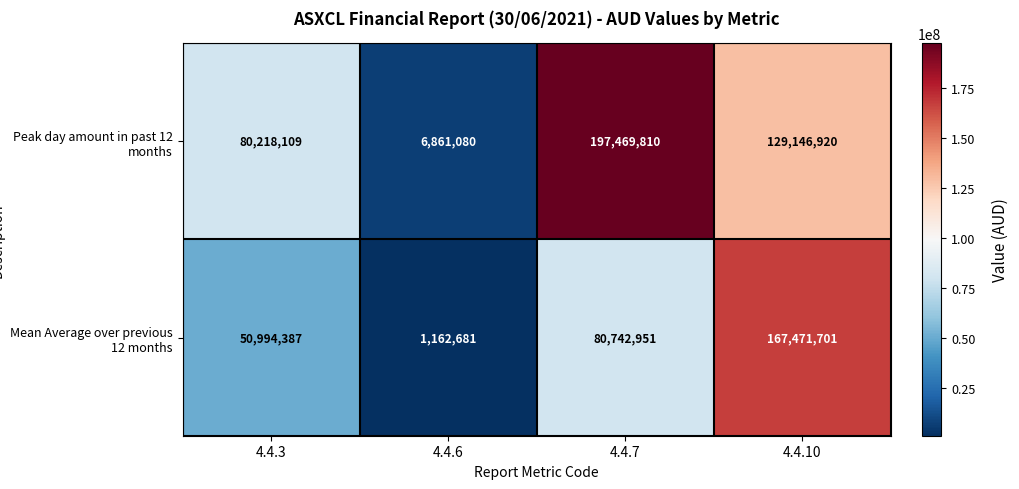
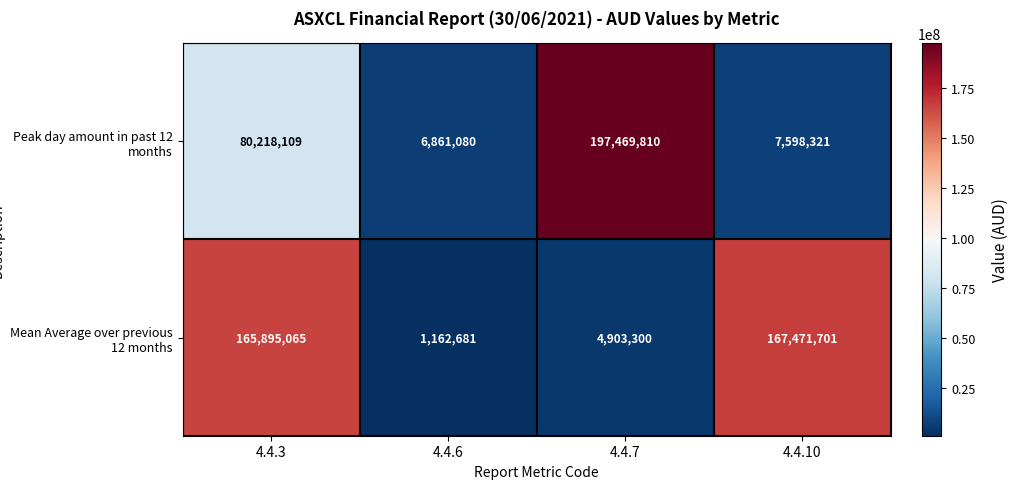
Peak day amount in past 12 months, 4.4.10: 129,146,920 -> 7,598,321
Mean Average over previous 12 months, 4.4.3: 50,994,387 -> 165,895,065
Mean Average over previous 12 months, 4.4.7: 80,742,951 -> 4,903,300
